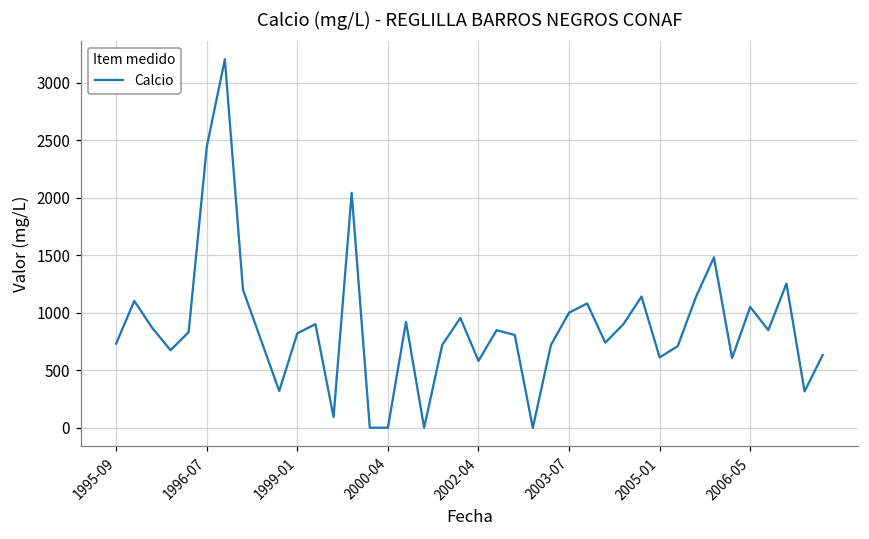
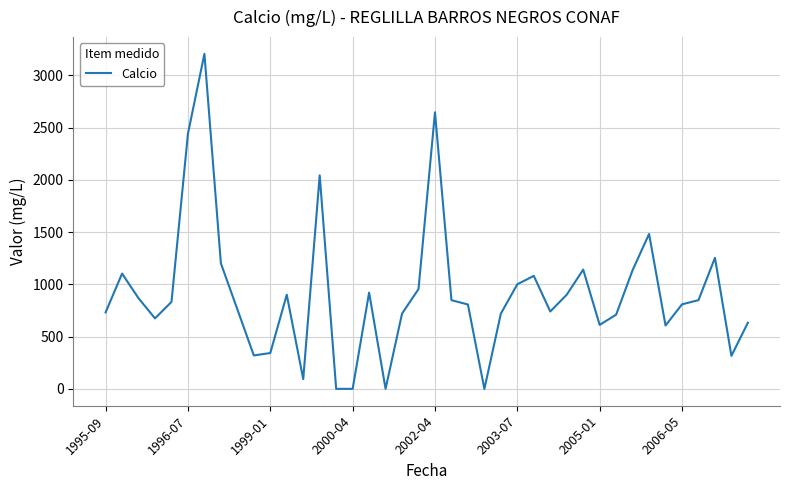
1999-01: 820 -> 340
2002-04: 580 -> 2650
2006-05: 1050 -> 810
